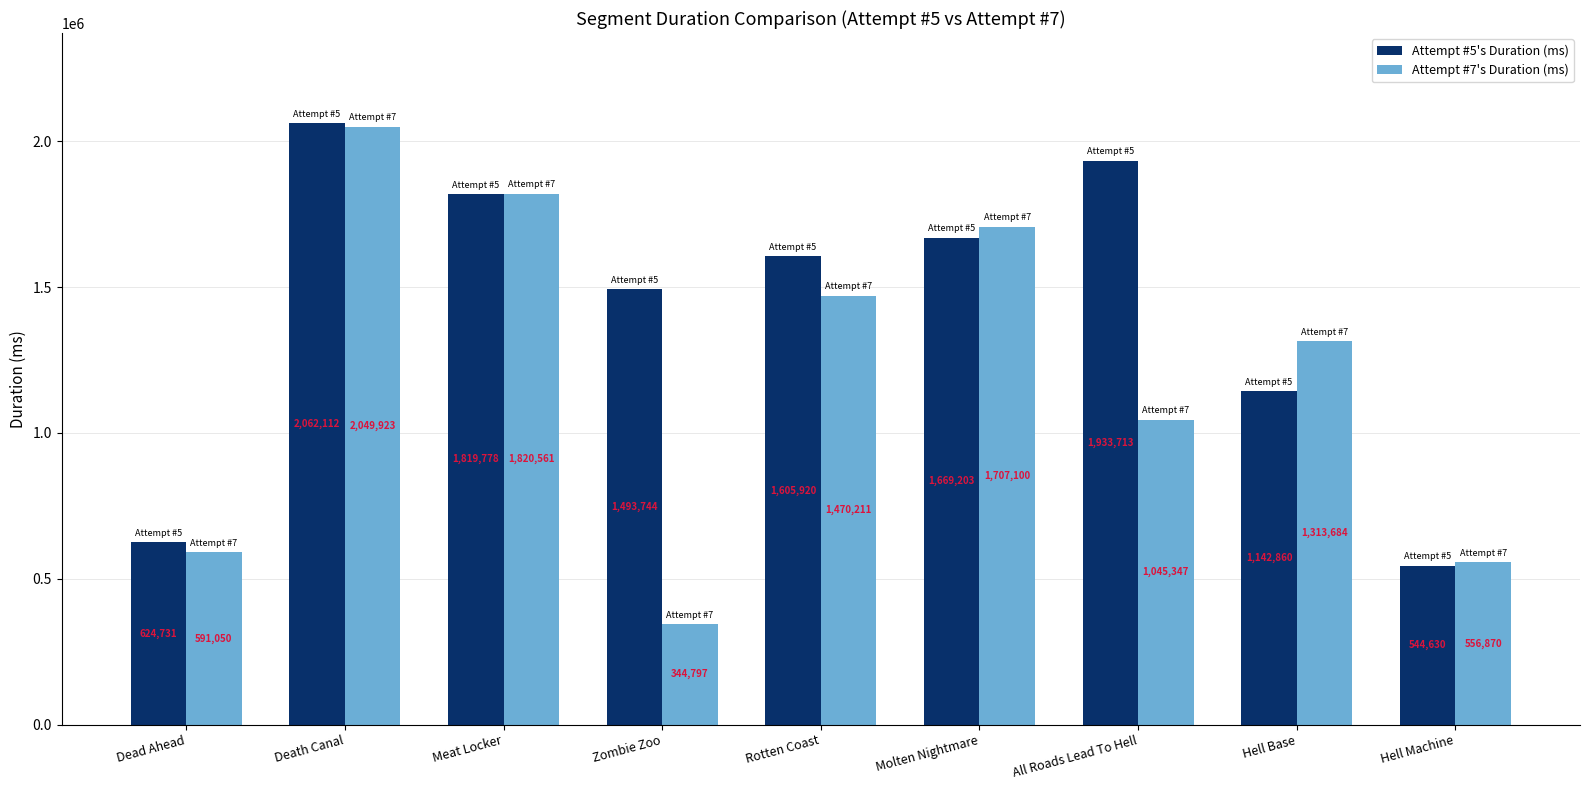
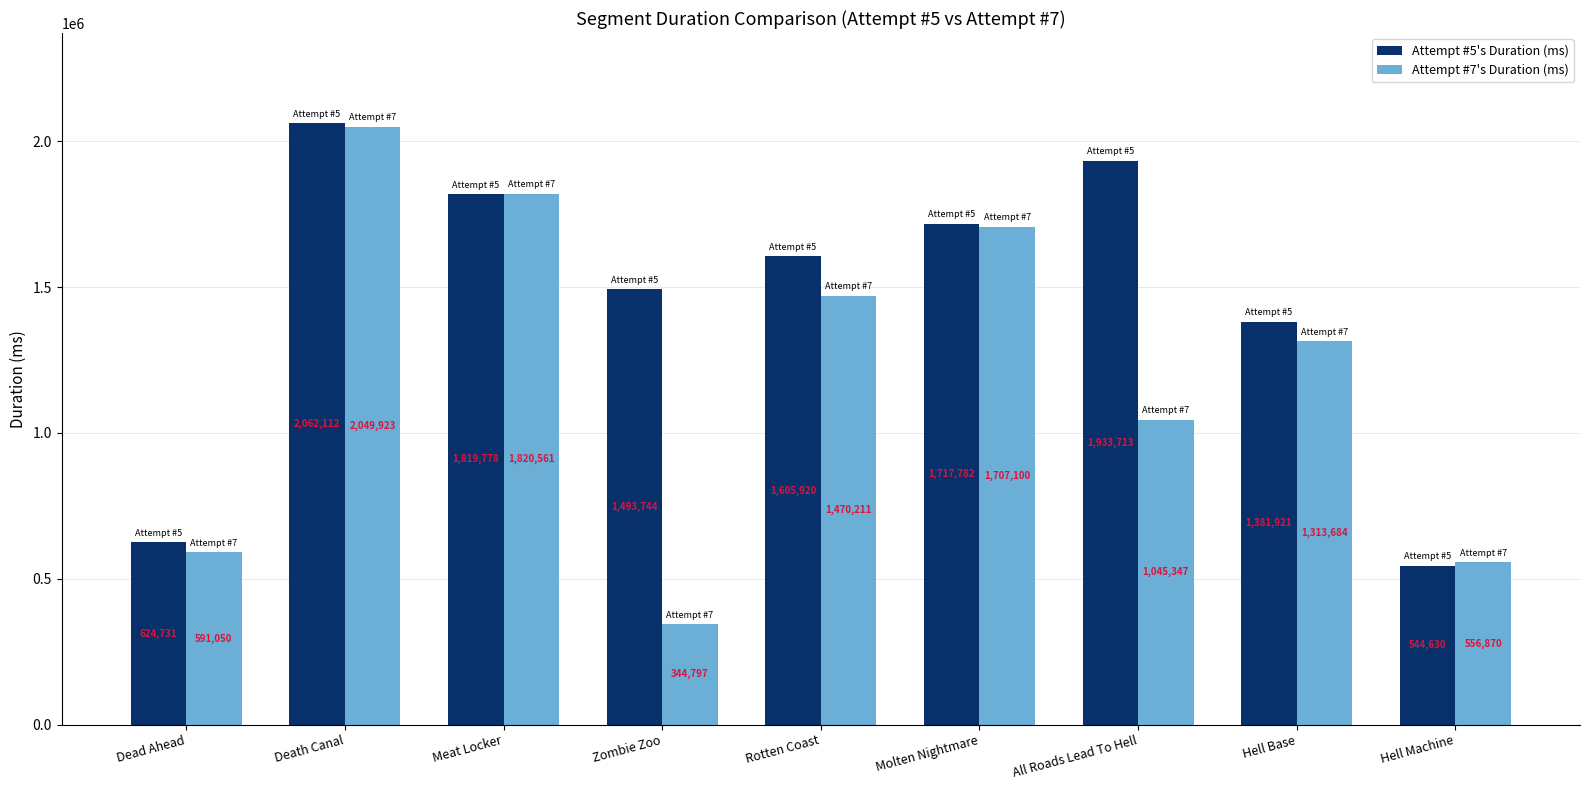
Attempt #5's Duration (ms), Molten Nightmare: 1,669,203 -> 1,717,782
Attempt #5's Duration (ms), Hell Base: 1,142,860 -> 1,381,921
